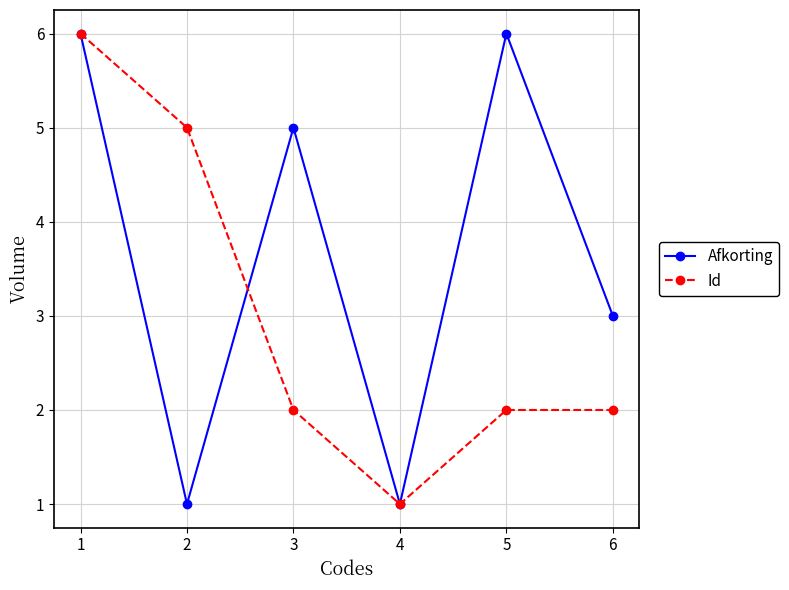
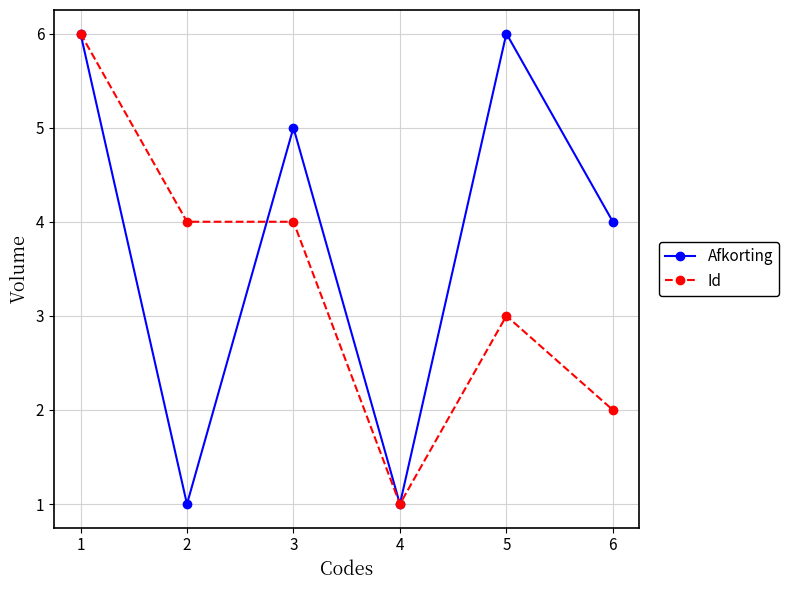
Id, 2: 5 -> 4
Id, 3: 2 -> 4
Id, 5: 2 -> 3
Afkorting, 6: 3 -> 4
